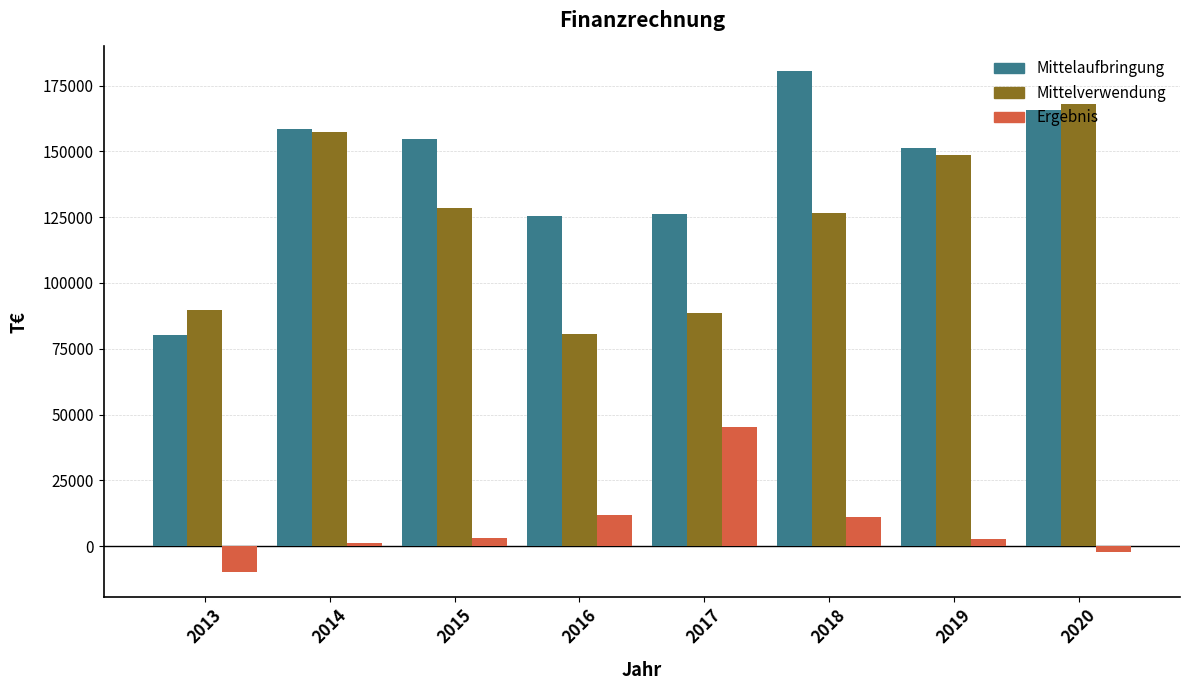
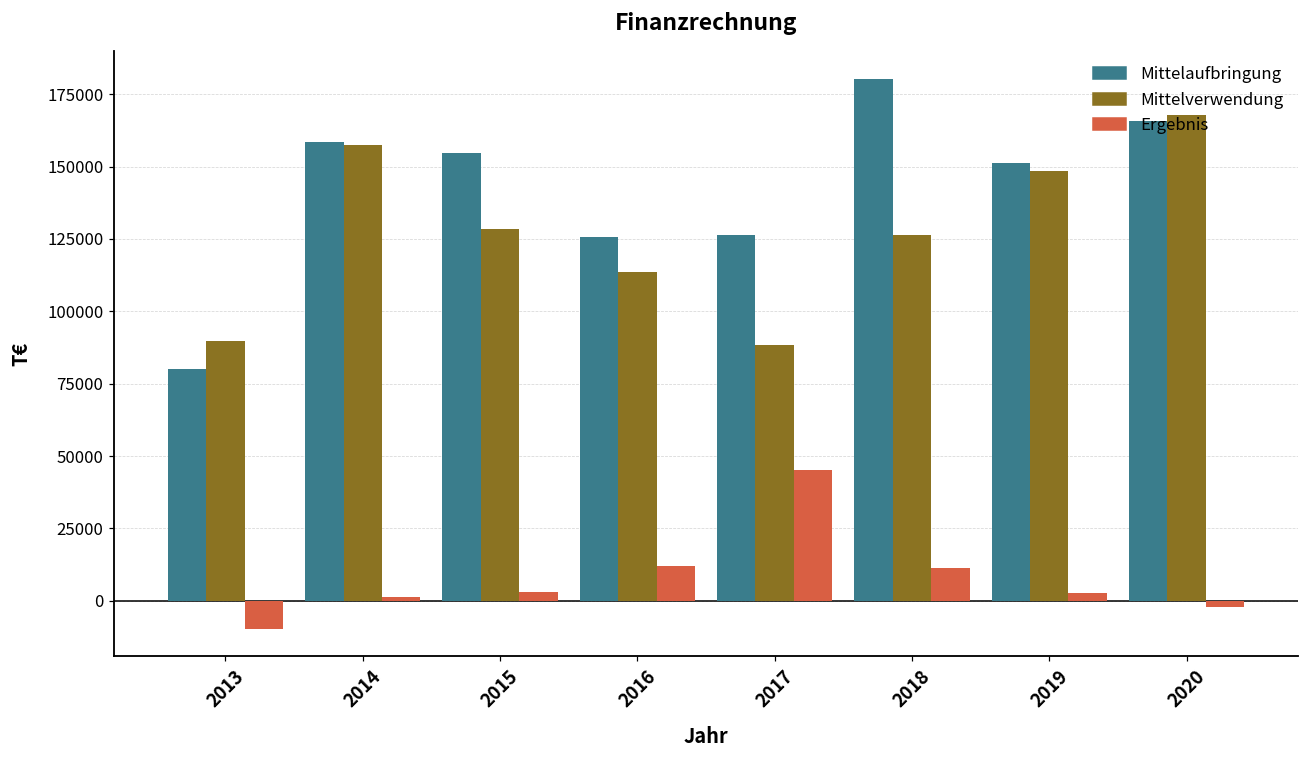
Mittelverwendung, 2016: 81000 -> 114000
